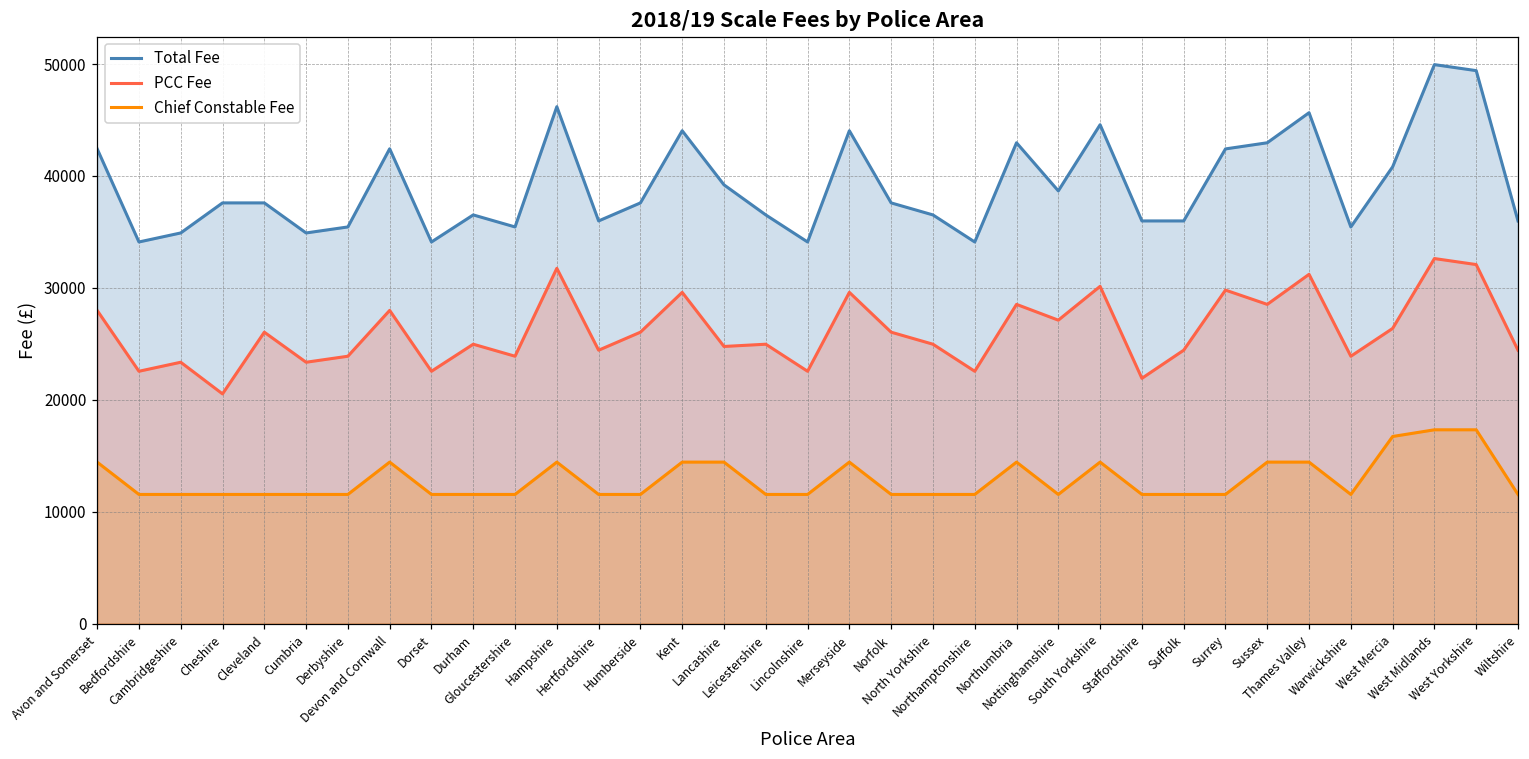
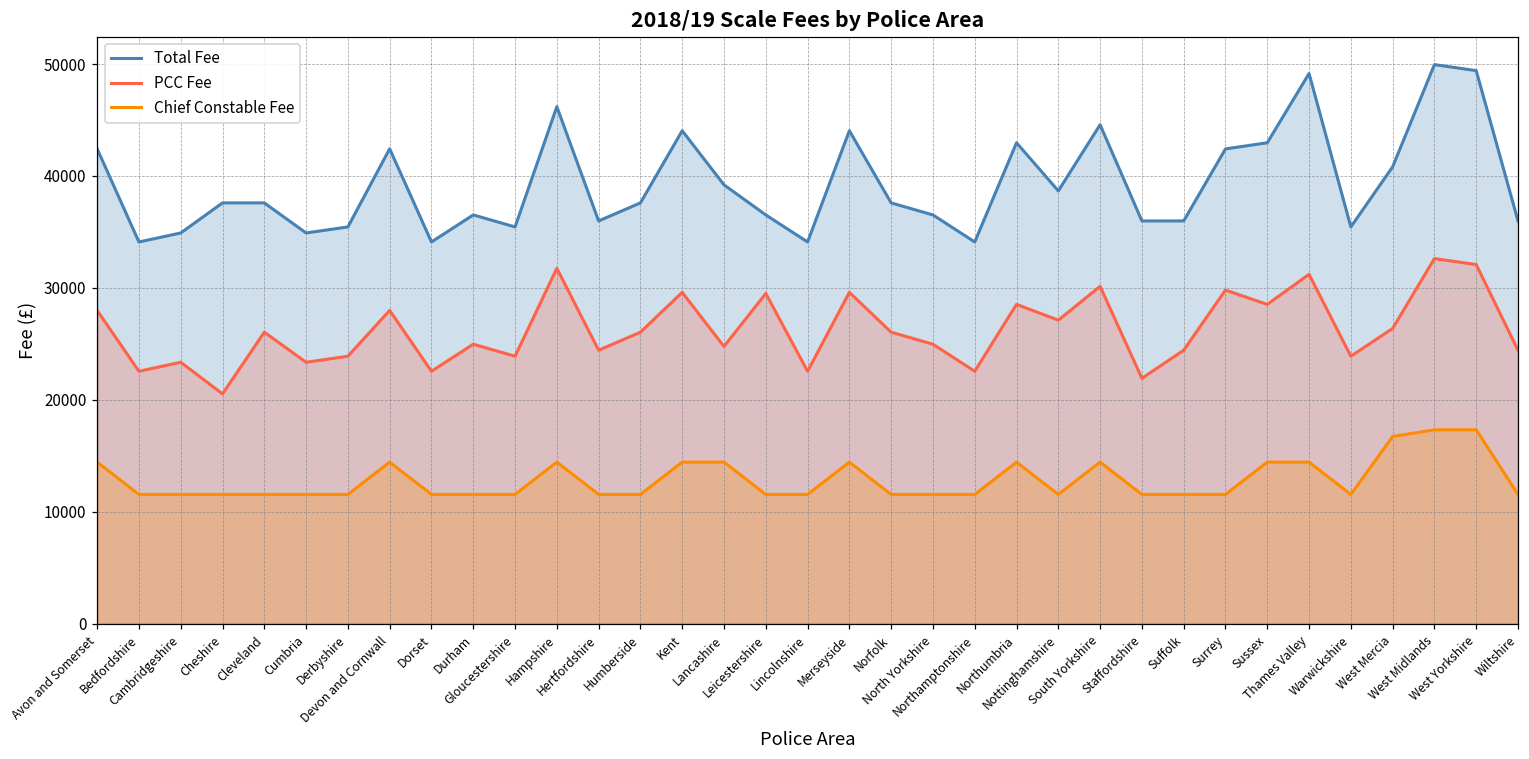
PCC Fee, Leicestershire: 25000 -> 29500
Total Fee, Thames Valley: 45700 -> 49200
